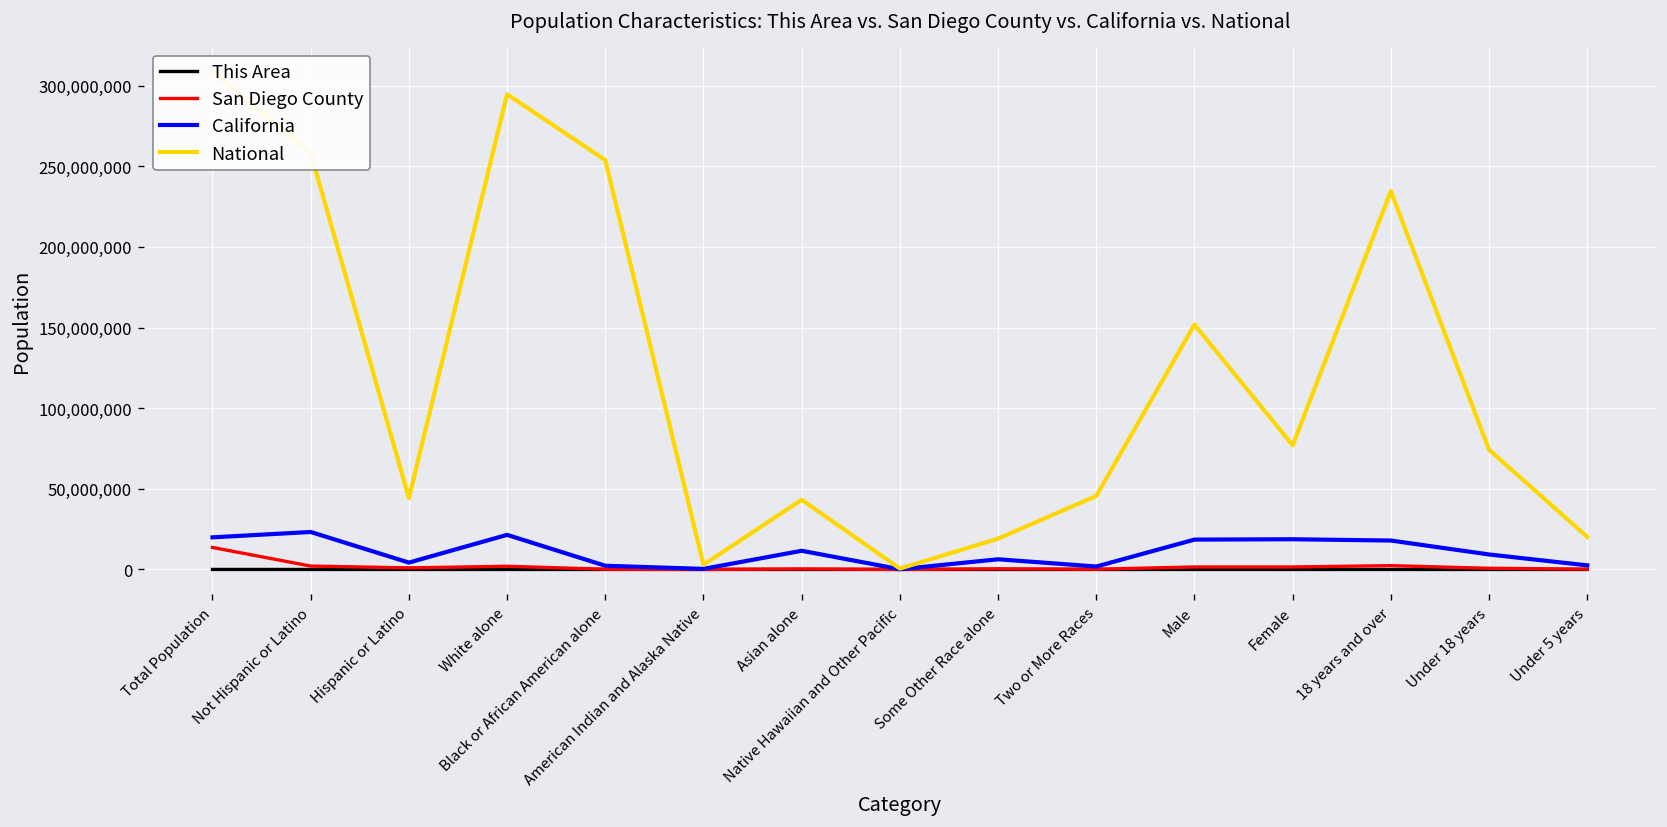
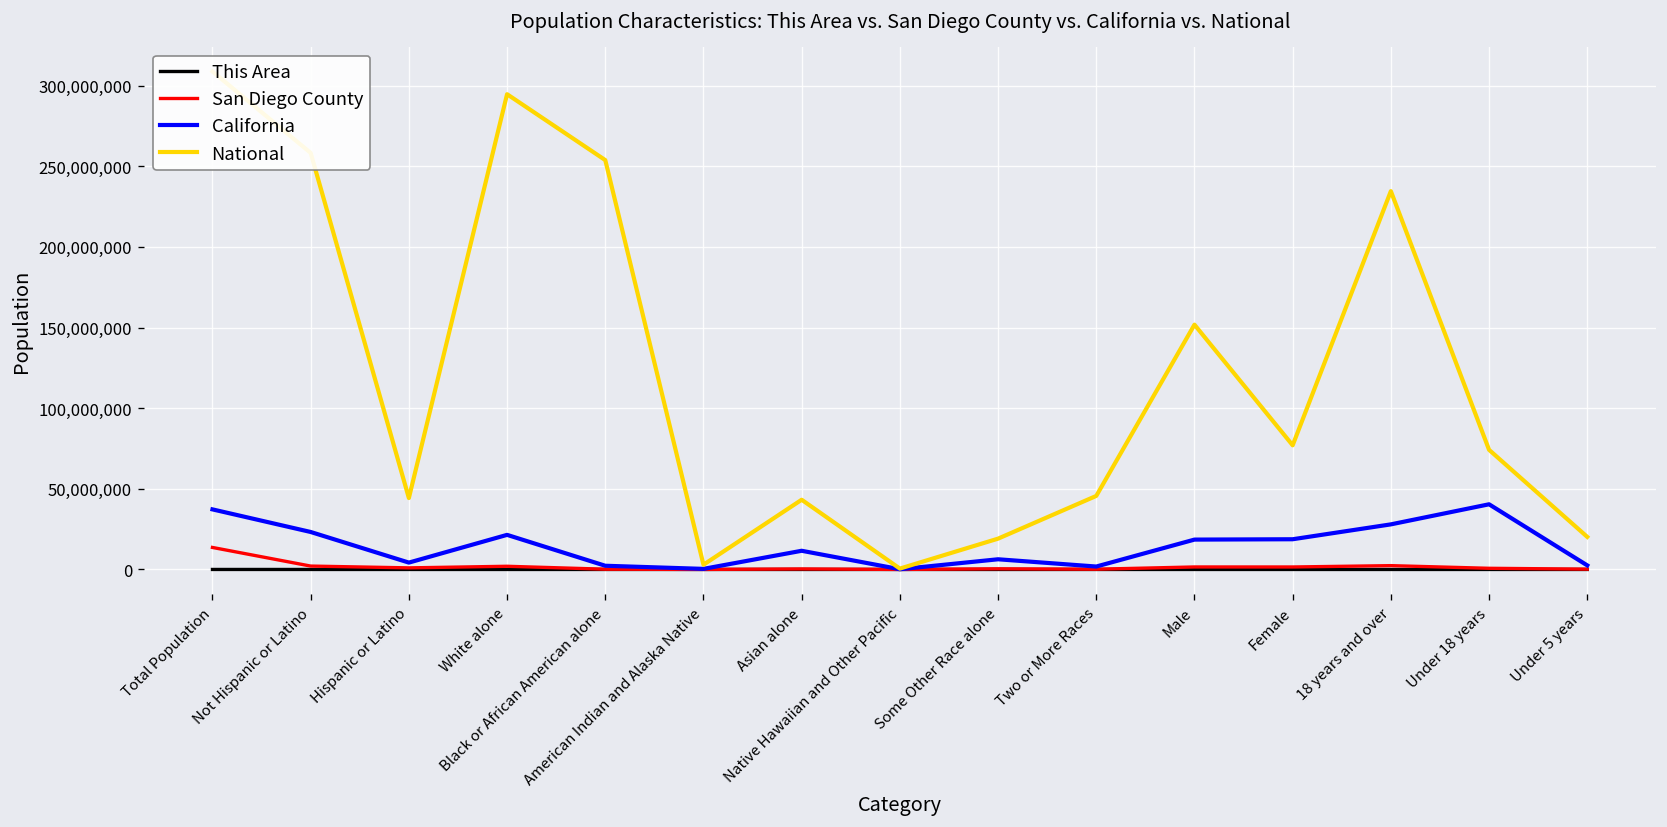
California, Total Population: 20,000,000 -> 37,000,000
California, 18 years and over: 18,000,000 -> 28,000,000
California, Under 18 years: 9,000,000 -> 40,000,000
